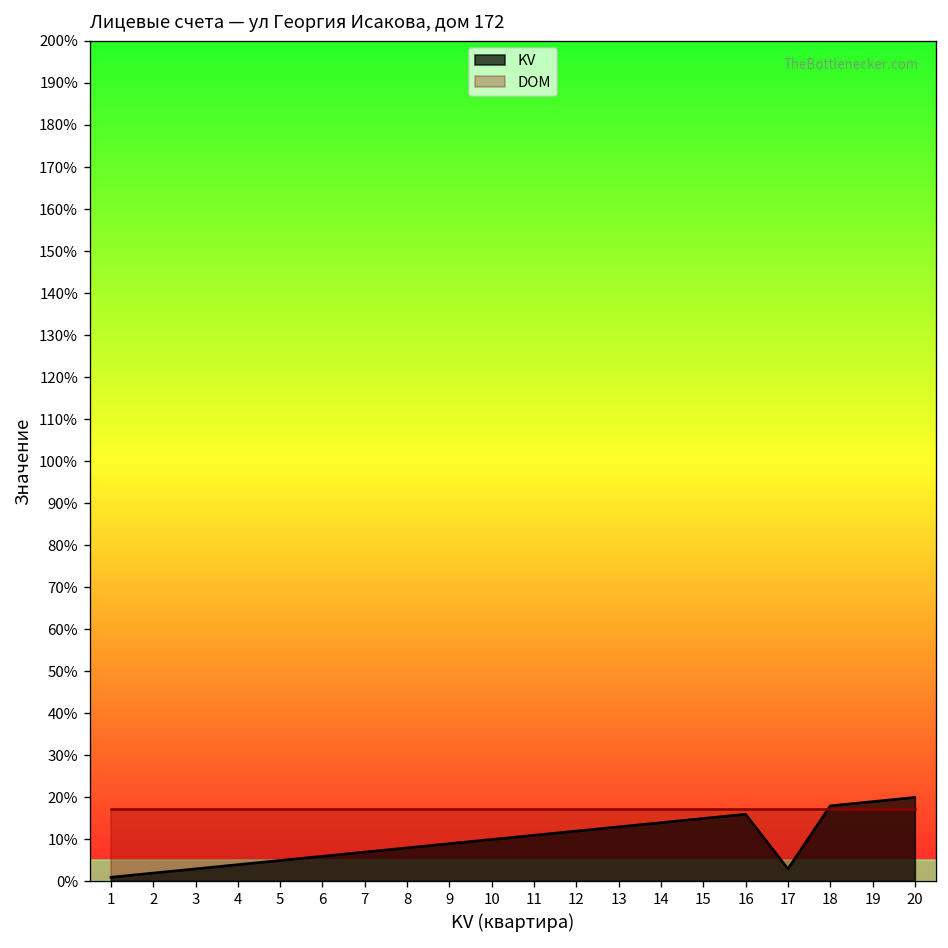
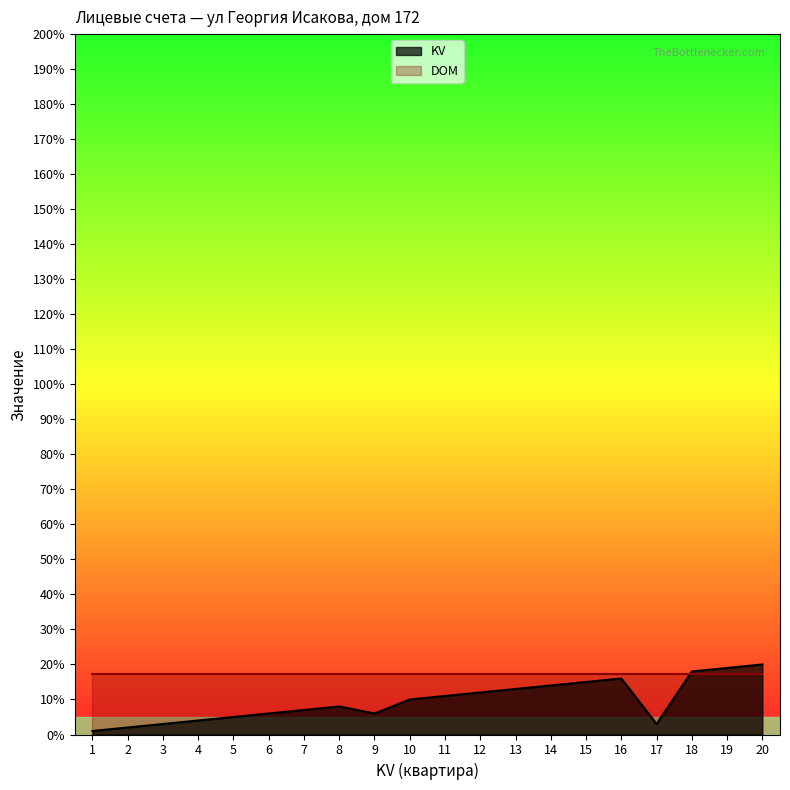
KV, 9: 9% -> 6%
